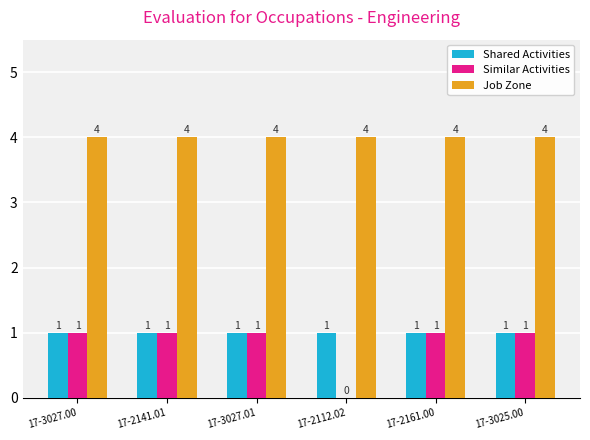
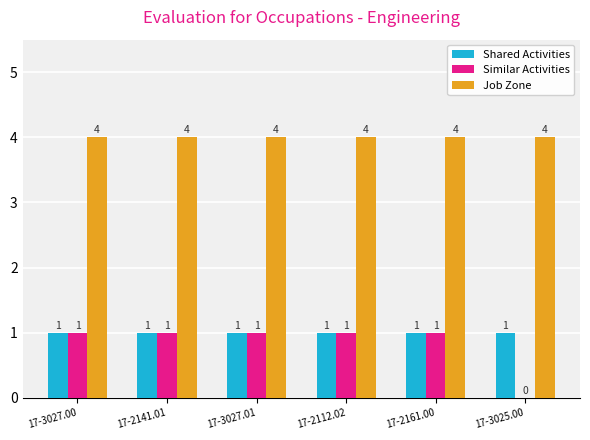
Similar Activities, 17-2112.02: 0 -> 1
Similar Activities, 17-3025.00: 1 -> 0
